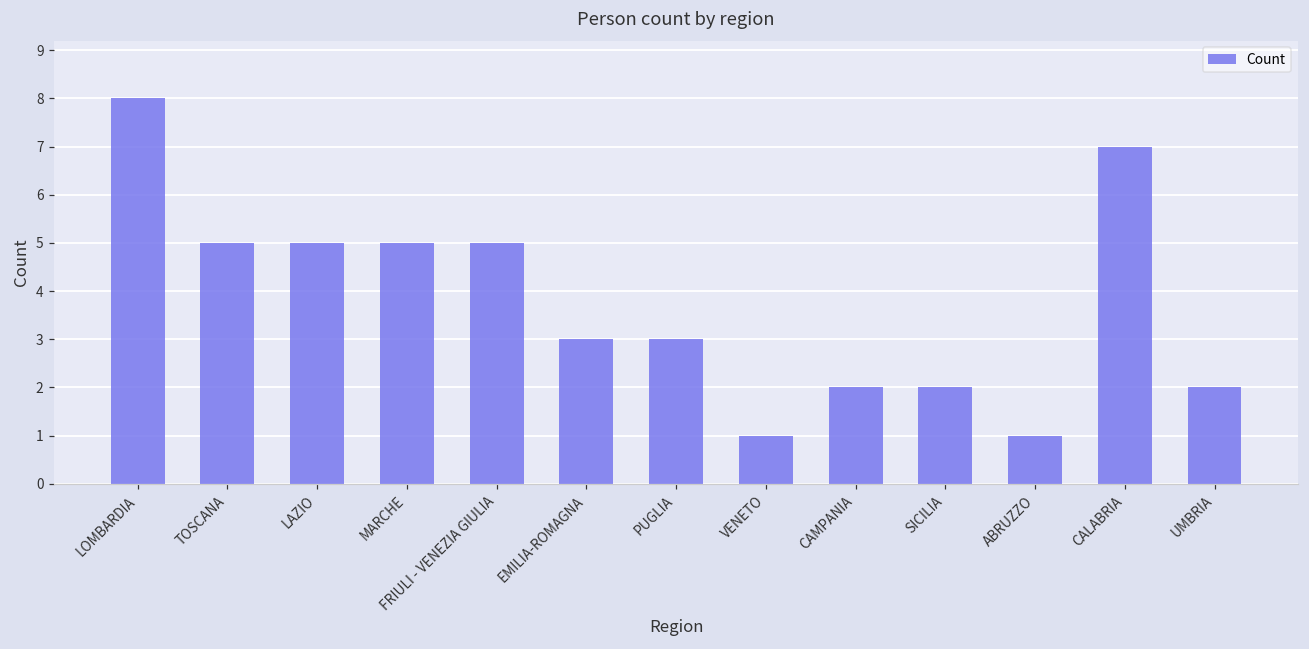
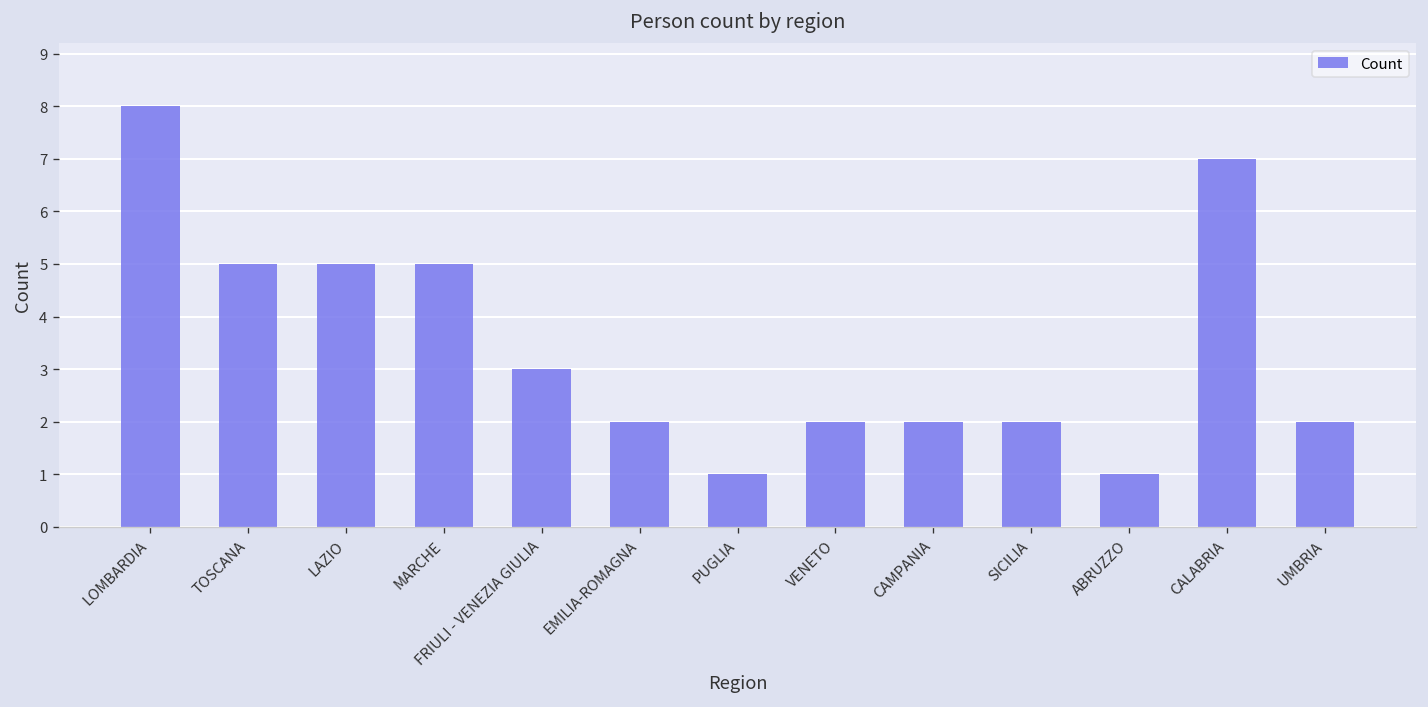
FRIULI - VENEZIA GIULIA: 5 -> 3
EMILIA-ROMAGNA: 3 -> 2
PUGLIA: 3 -> 1
VENETO: 1 -> 2
